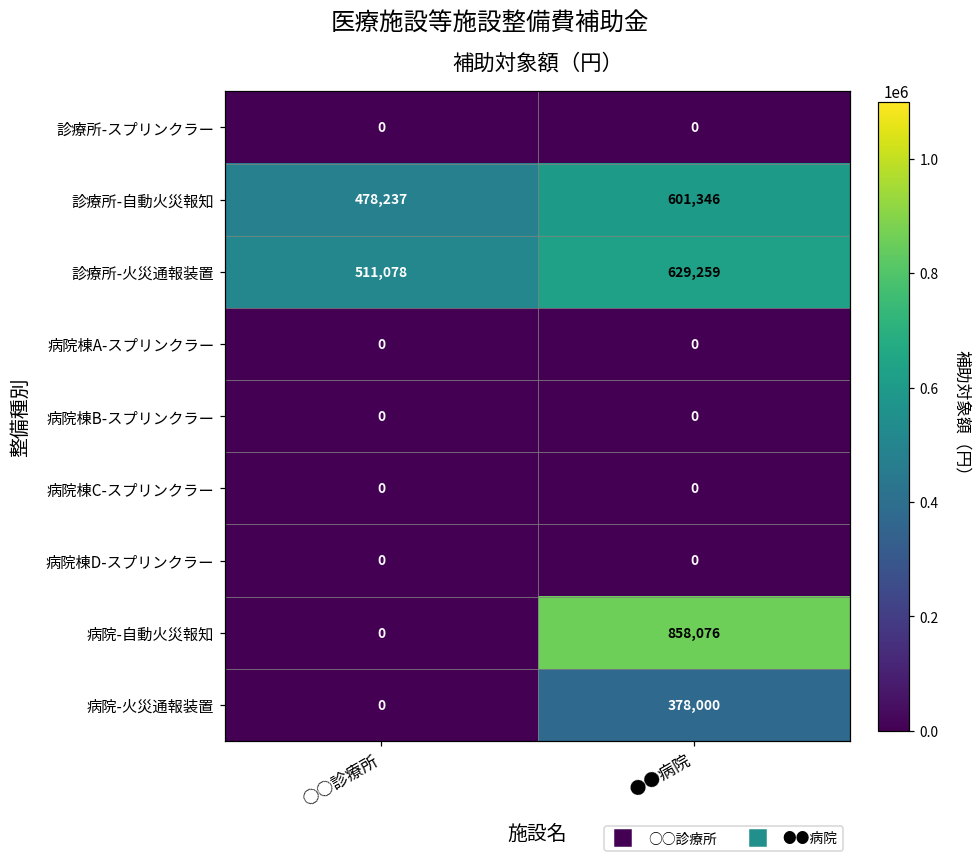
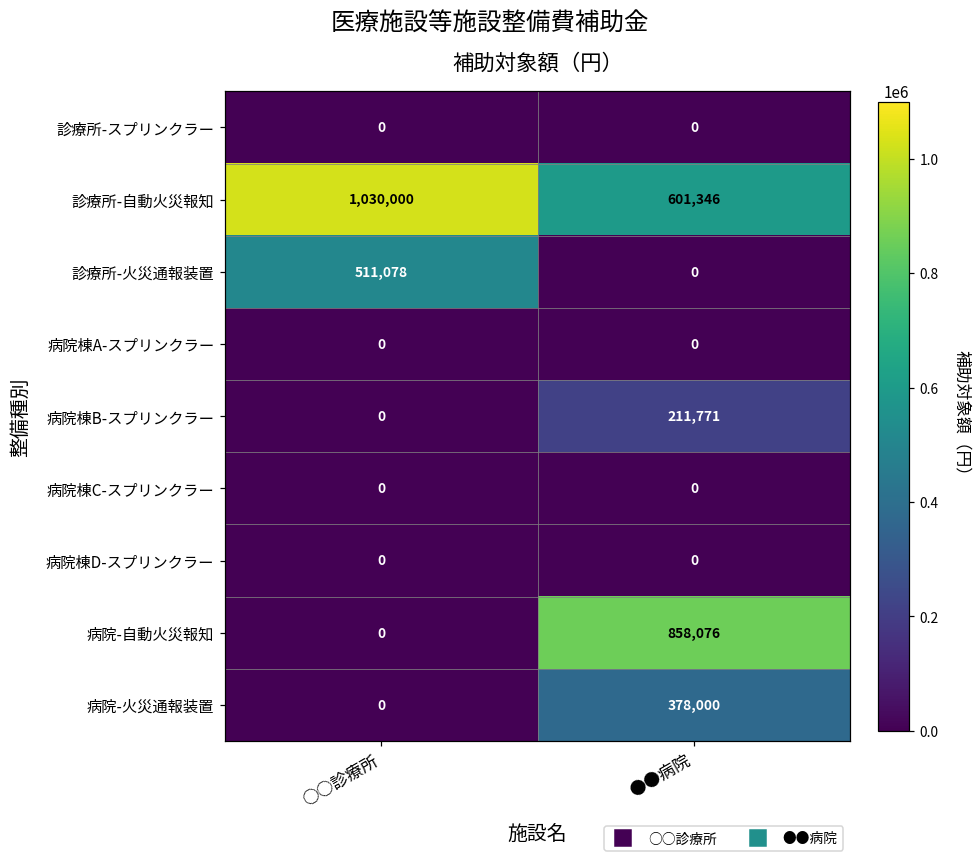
診療所-自動火災報知, ○○診療所: 478,237 -> 1,030,000
診療所-火災通報装置, ●●病院: 629,259 -> 0
病院棟B-スプリンクラー, ●●病院: 0 -> 211,771
